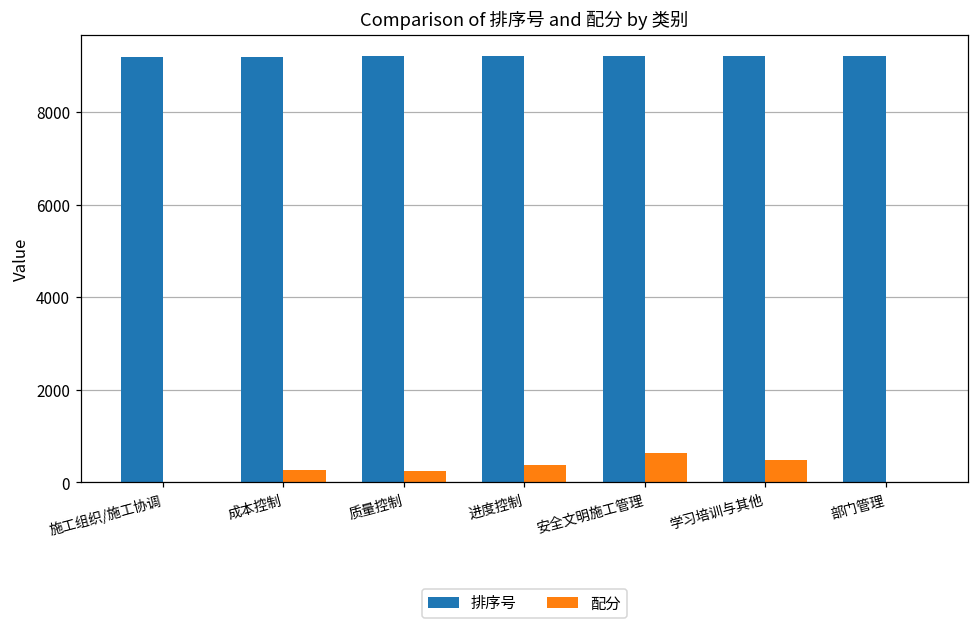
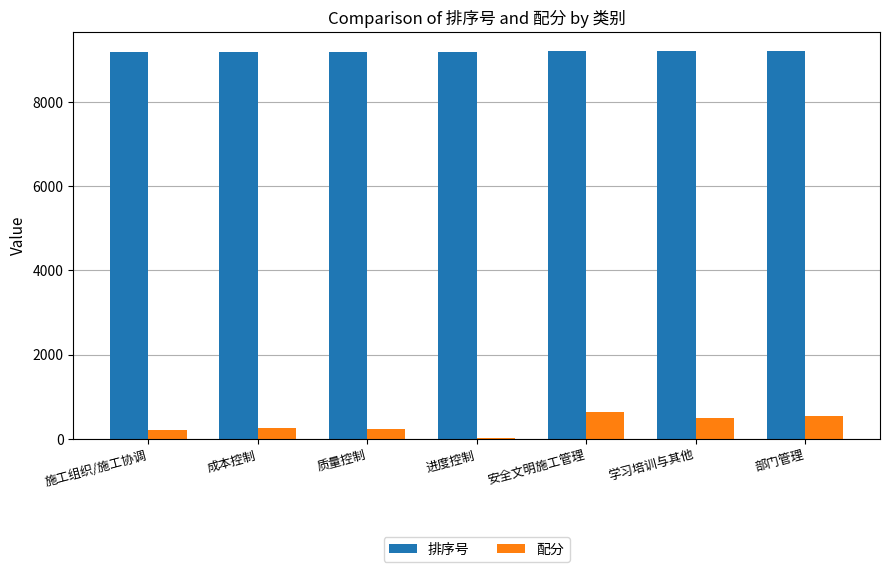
配分, 施工组织/施工协调: 0 -> 200
配分, 进度控制: 400 -> 0
配分, 部门管理: 0 -> 500
